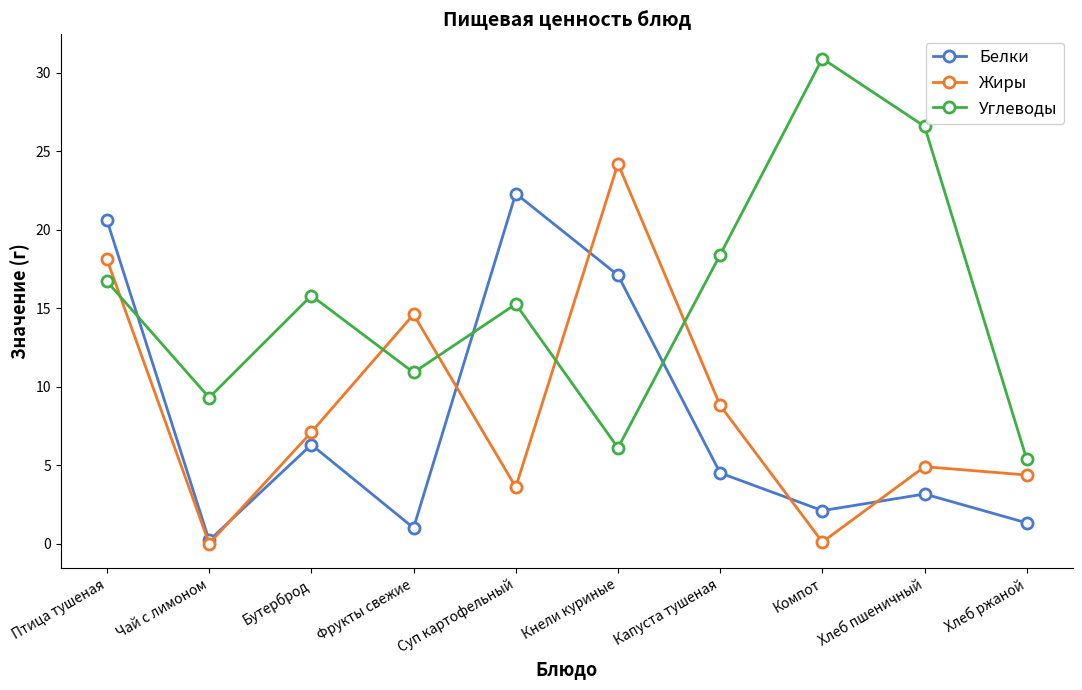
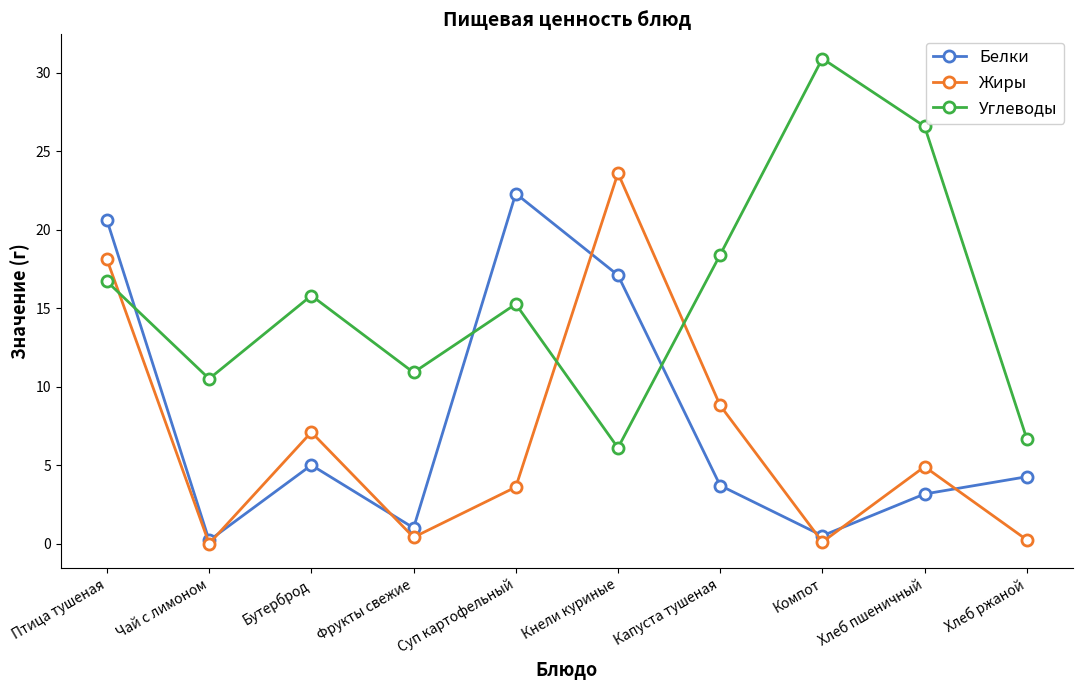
Углеводы, Чай с лимоном: 9.3 -> 10.5
Белки, Бутерброд: 6.3 -> 5.0
Жиры, Фрукты свежие: 14.6 -> 0.4
Жиры, Кнели куриные: 24.2 -> 23.6
Белки, Капуста тушеная: 4.5 -> 3.7
Белки, Компот: 2.1 -> 0.5
Белки, Хлеб ржаной: 1.3 -> 4.3
Жиры, Хлеб ржаной: 4.4 -> 0.2
Углеводы, Хлеб ржаной: 5.4 -> 6.7
